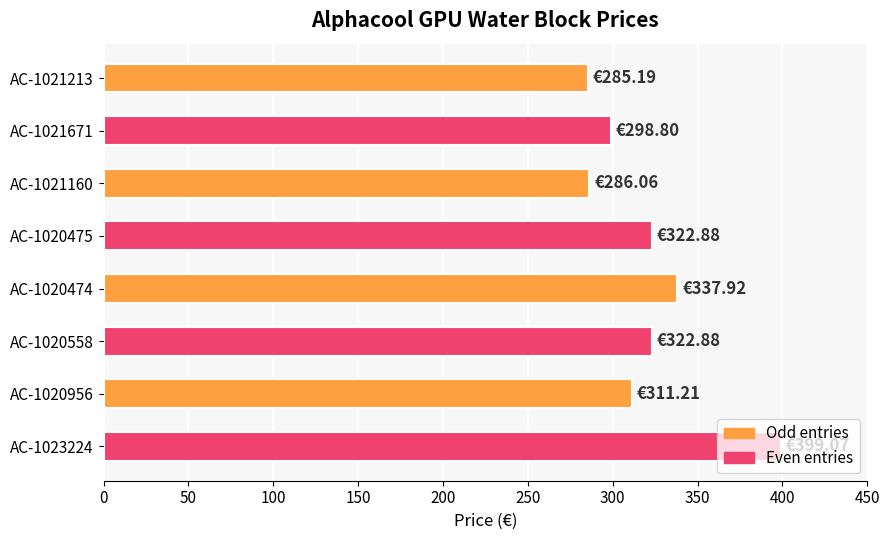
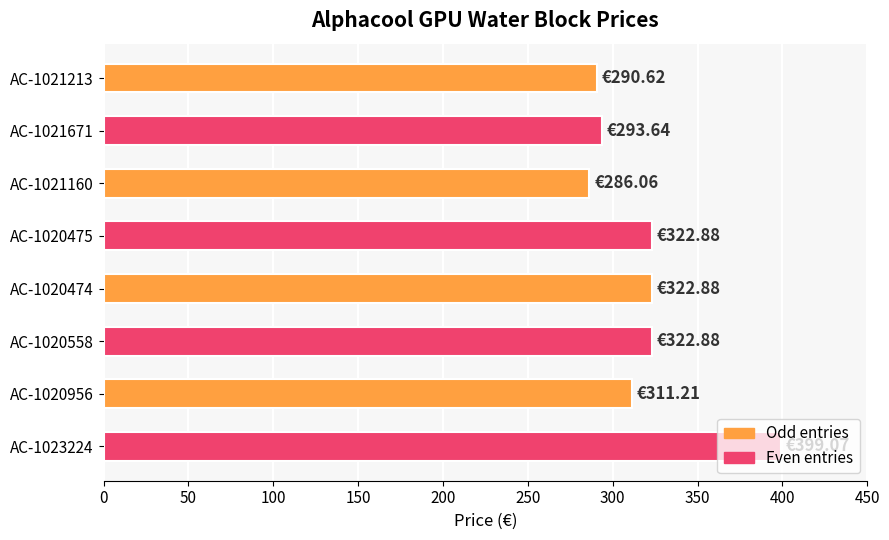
AC-1021213: €285.19 -> €290.62
AC-1021671: €298.80 -> €293.64
AC-1020474: €337.92 -> €322.88
